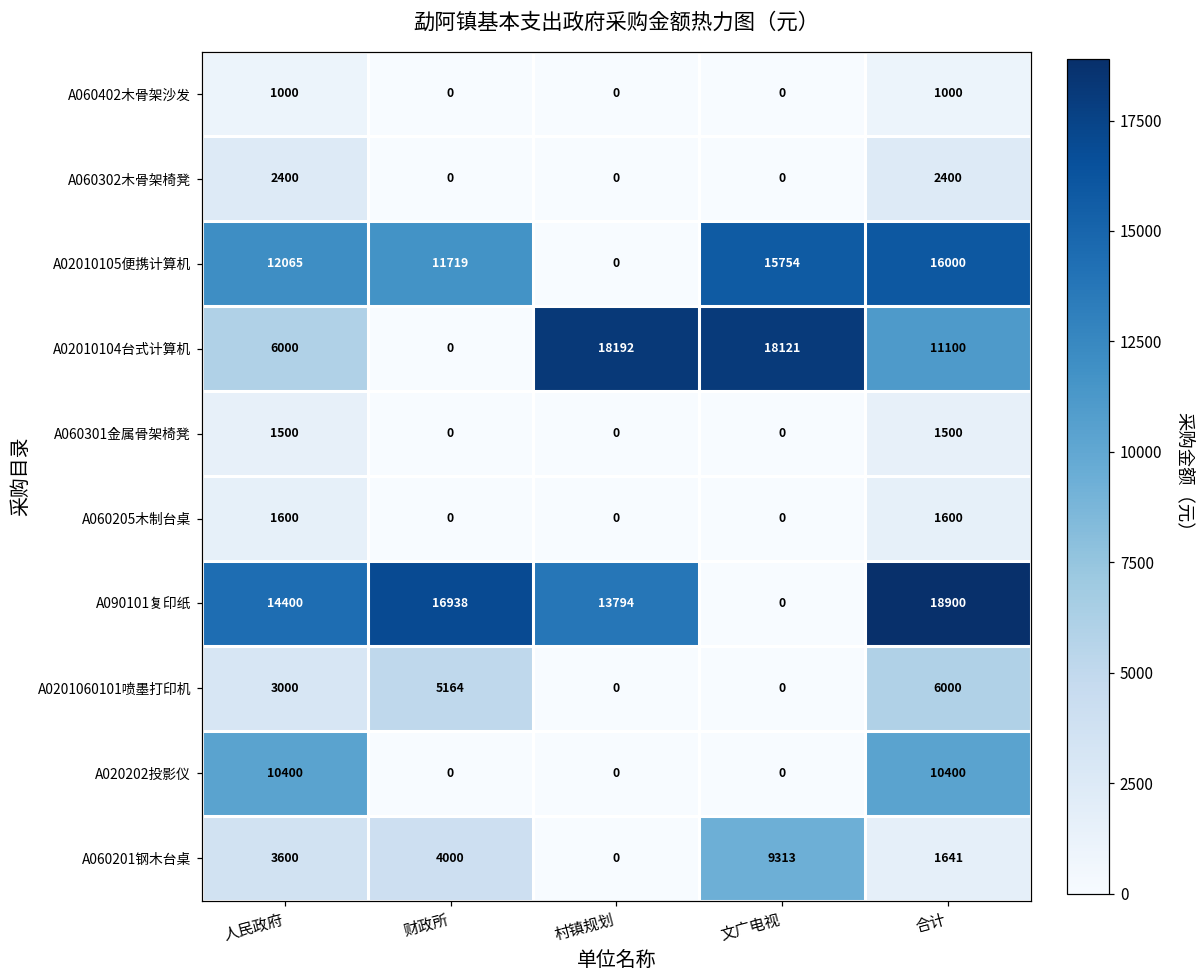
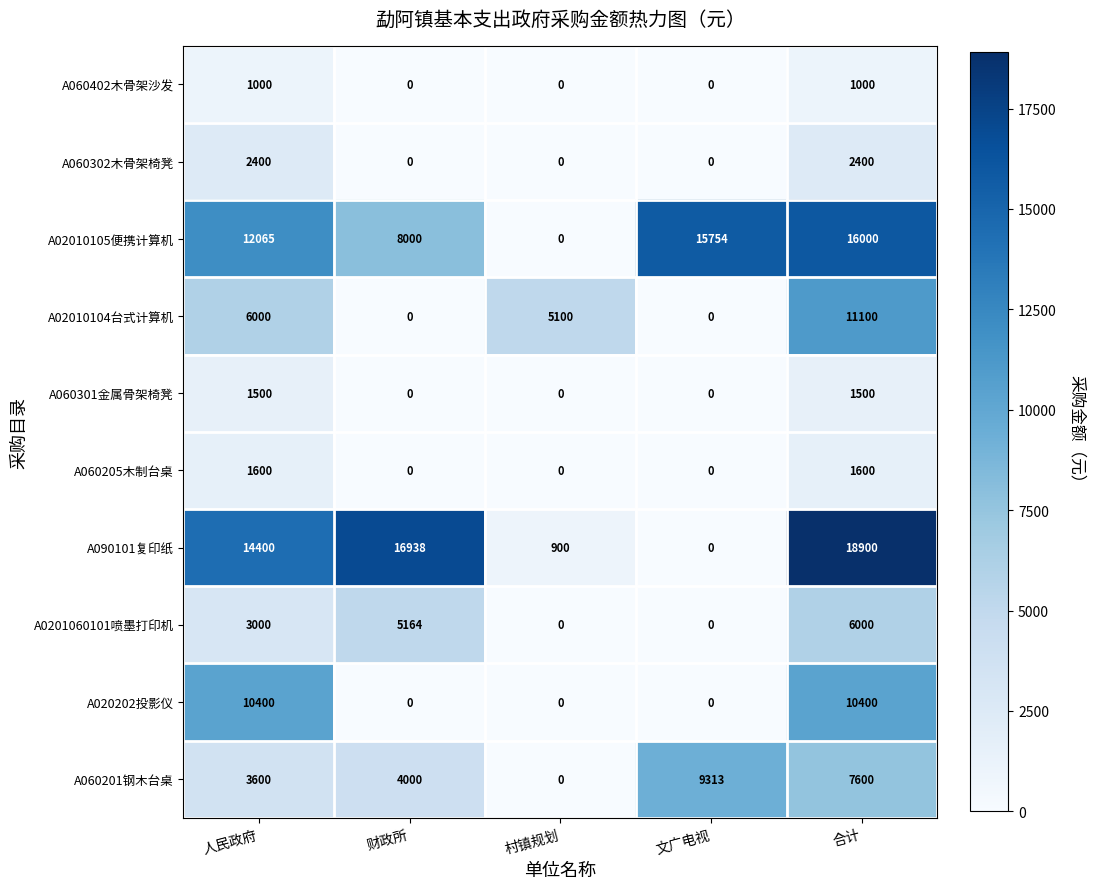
A02010105便携计算机, 财政所: 11719 -> 8000
A02010104台式计算机, 村镇规划: 18192 -> 5100
A02010104台式计算机, 文广电视: 18121 -> 0
A090101复印纸, 村镇规划: 13794 -> 900
A060201钢木台桌, 合计: 1641 -> 7600
